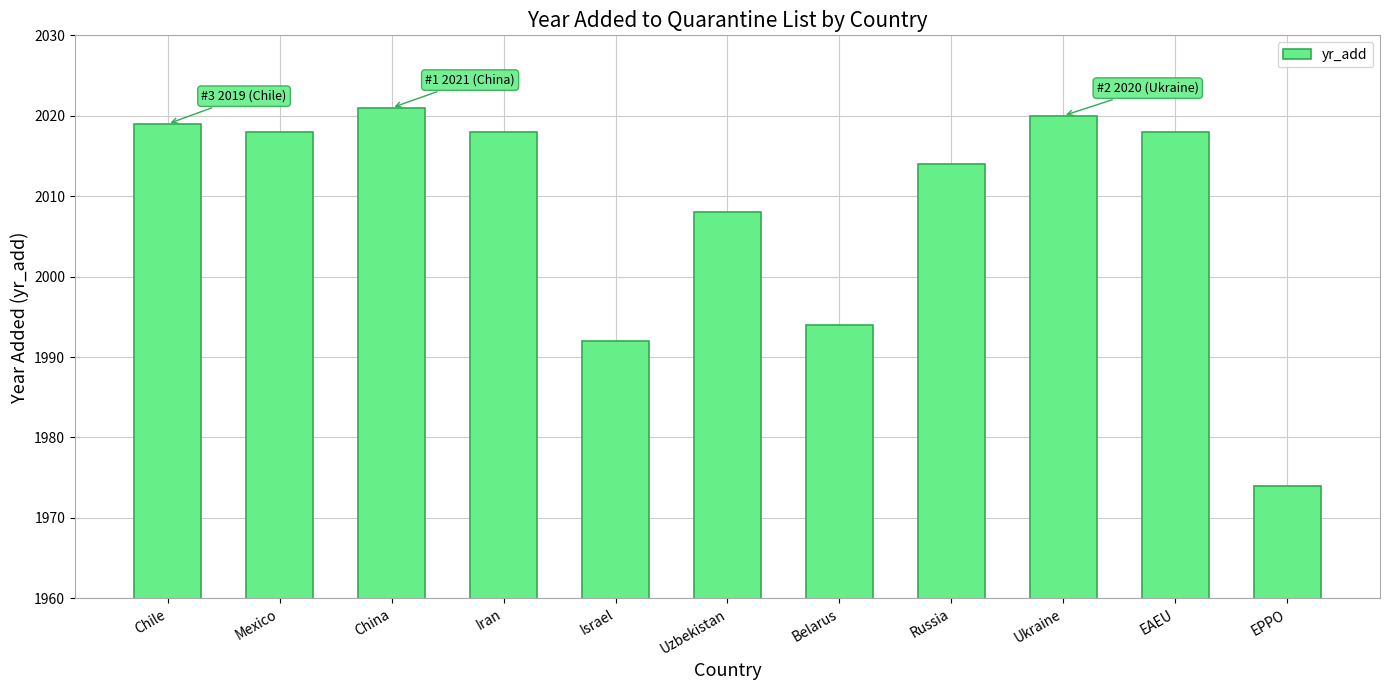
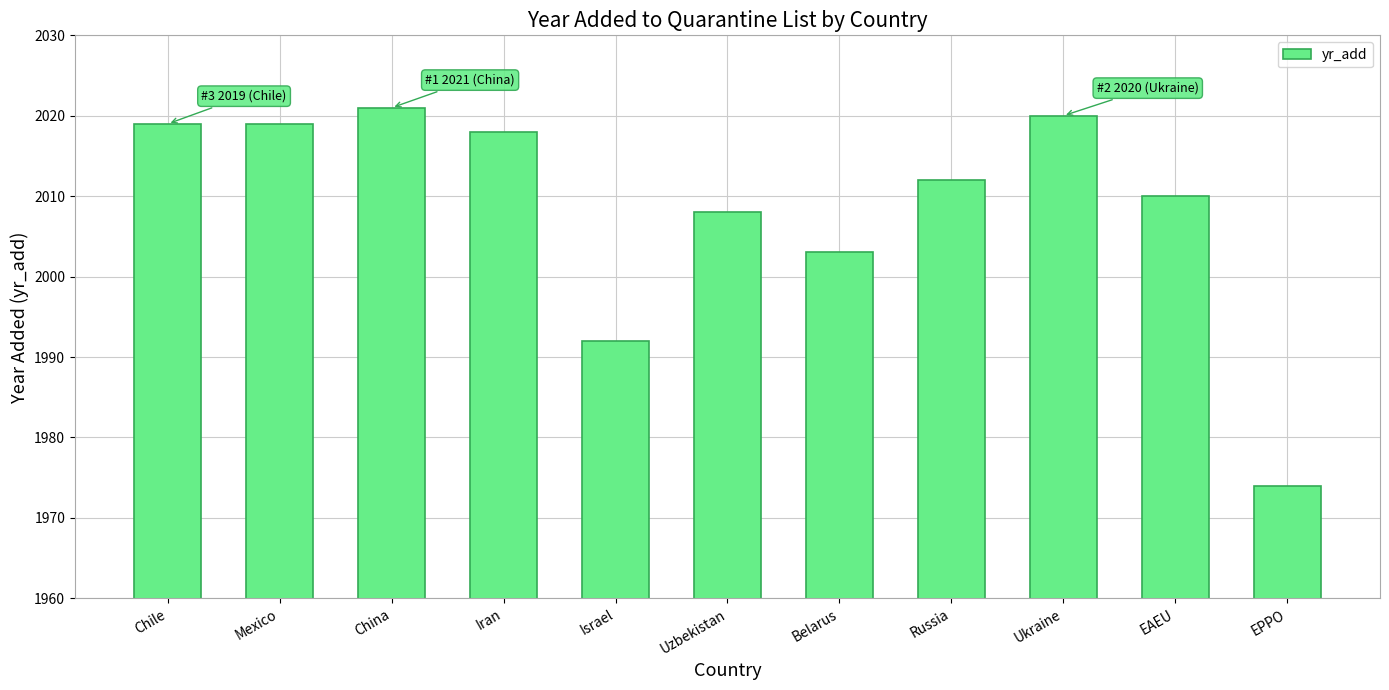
Mexico: 2018 -> 2019
Belarus: 1994 -> 2003
Russia: 2014 -> 2012
EAEU: 2018 -> 2010
